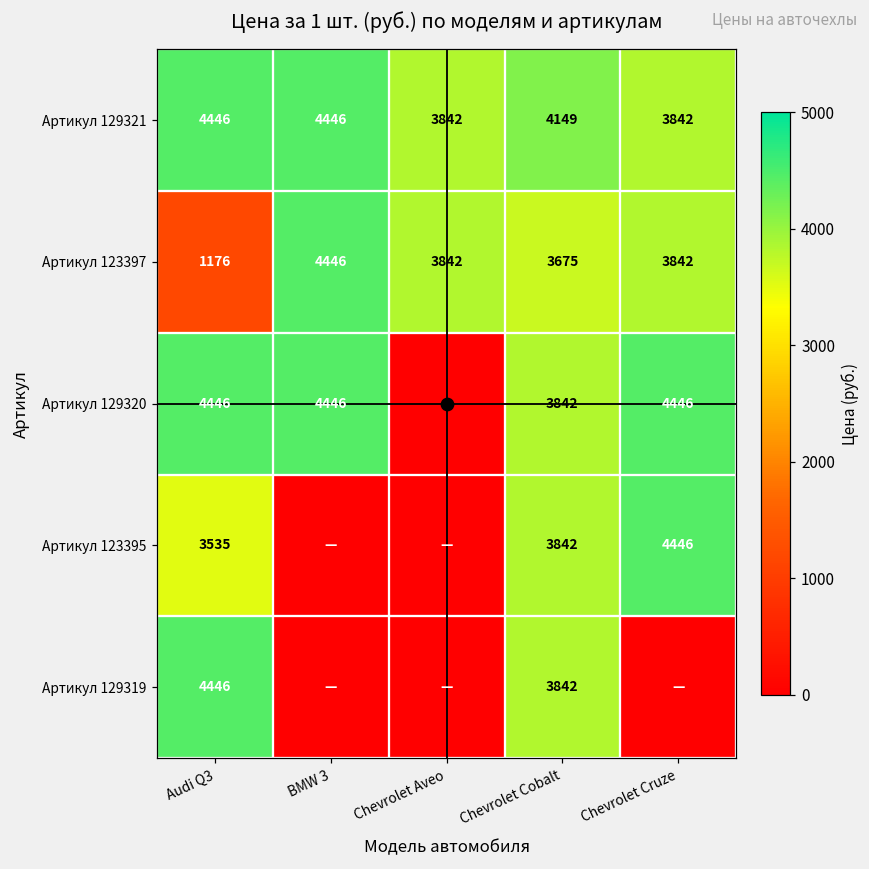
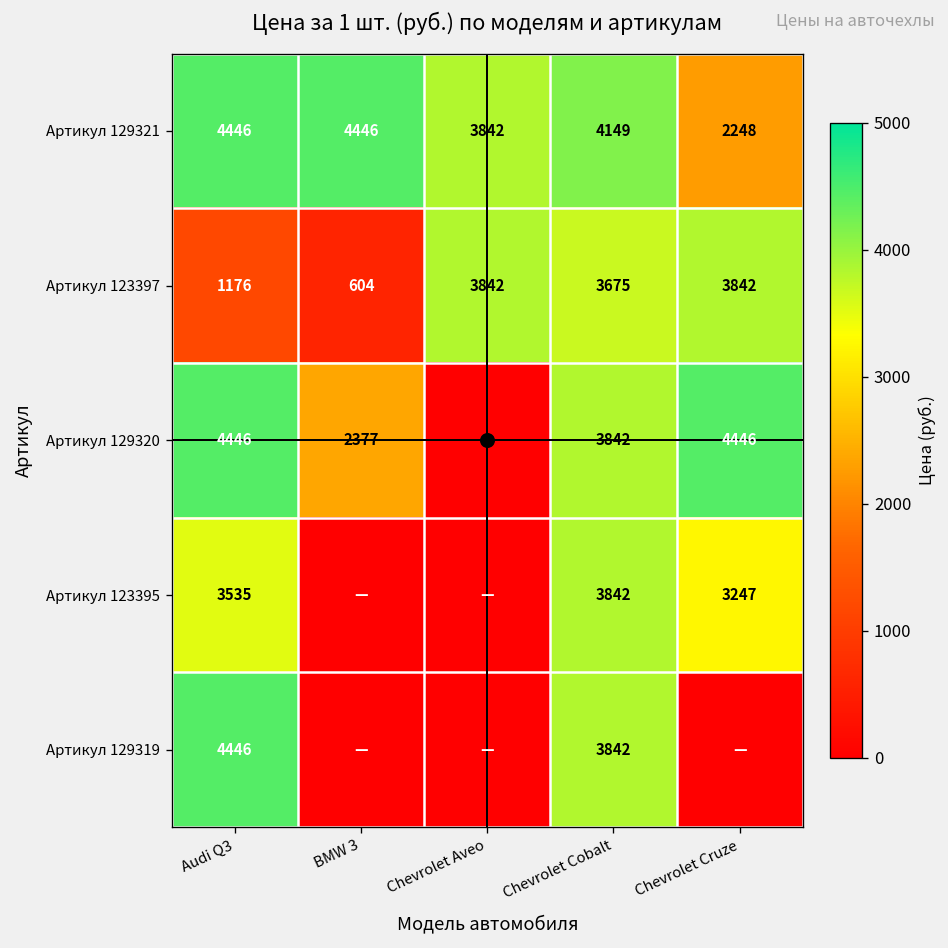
Артикул 129321, Chevrolet Cruze: 3842 -> 2248
Артикул 123397, BMW 3: 4446 -> 604
Артикул 129320, BMW 3: 4446 -> 2377
Артикул 123395, Chevrolet Cruze: 4446 -> 3247
